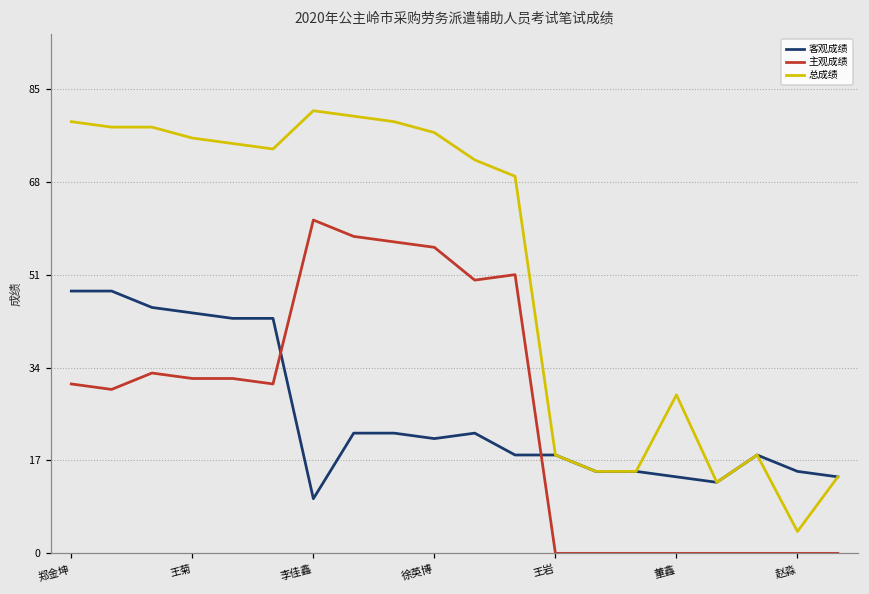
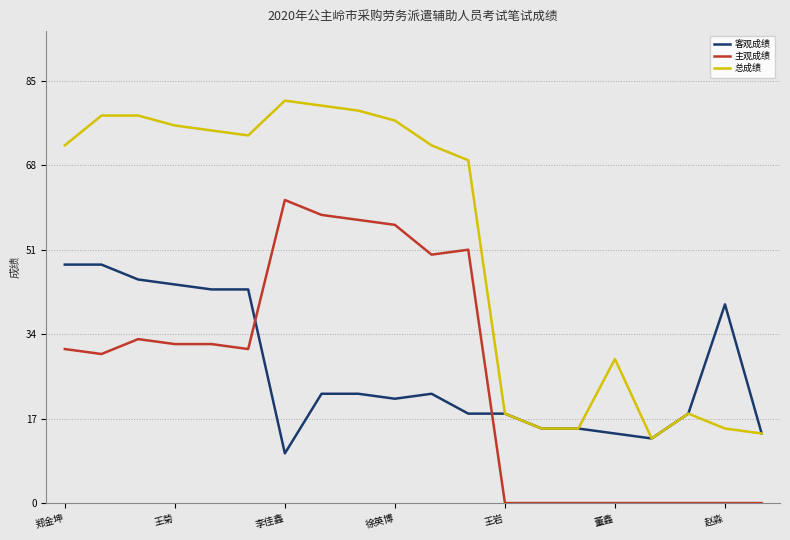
总成绩, 郑金坤: 79 -> 72
客观成绩, 赵淼: 15 -> 40
总成绩, 赵淼: 4 -> 15
